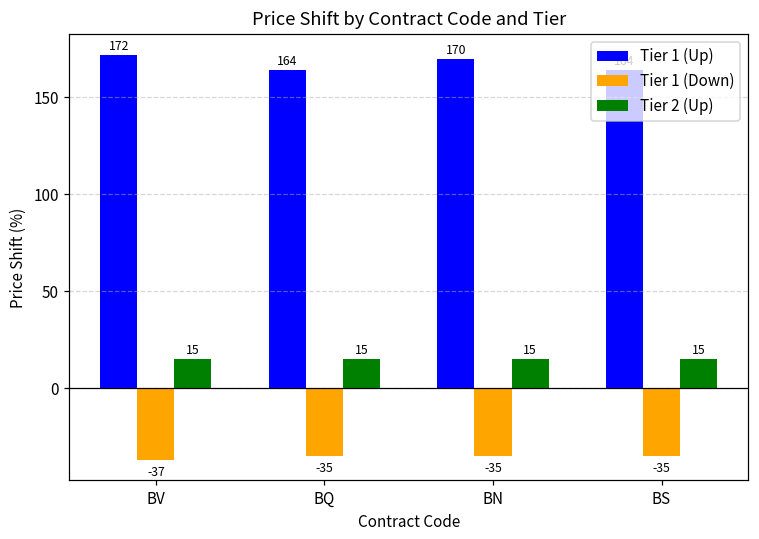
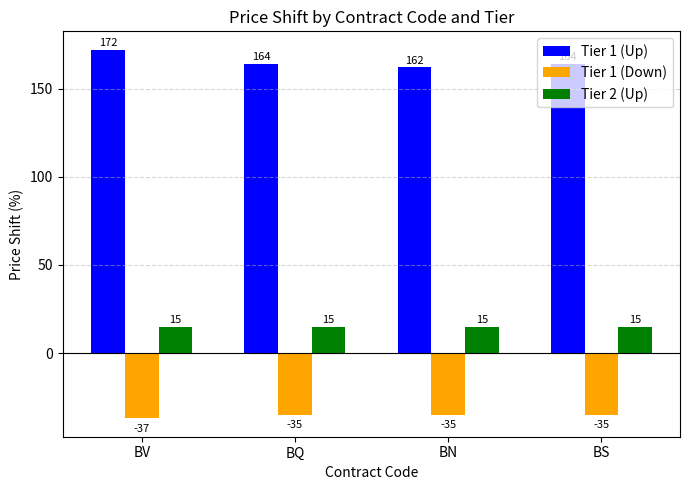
Tier 1 (Up), BN: 170 -> 162
